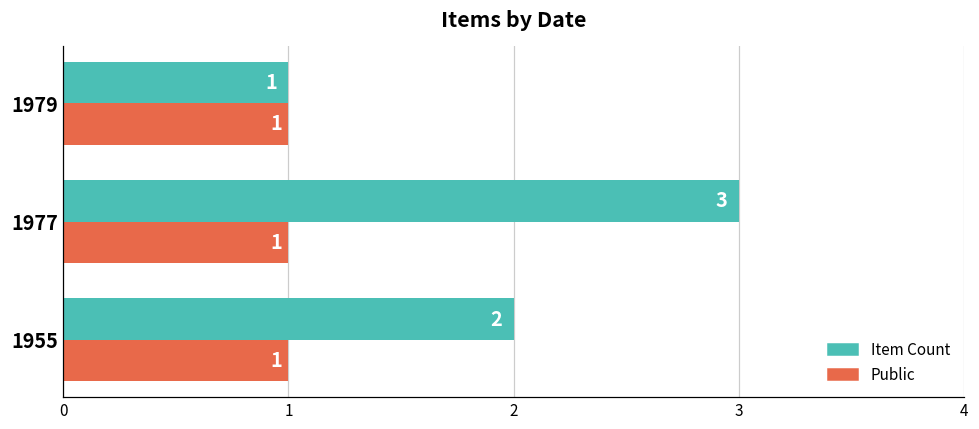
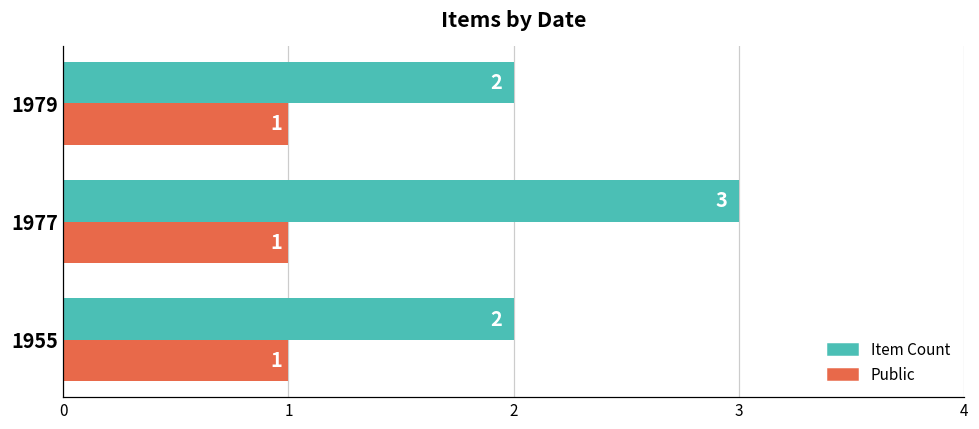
Item Count, 1979: 1 -> 2
